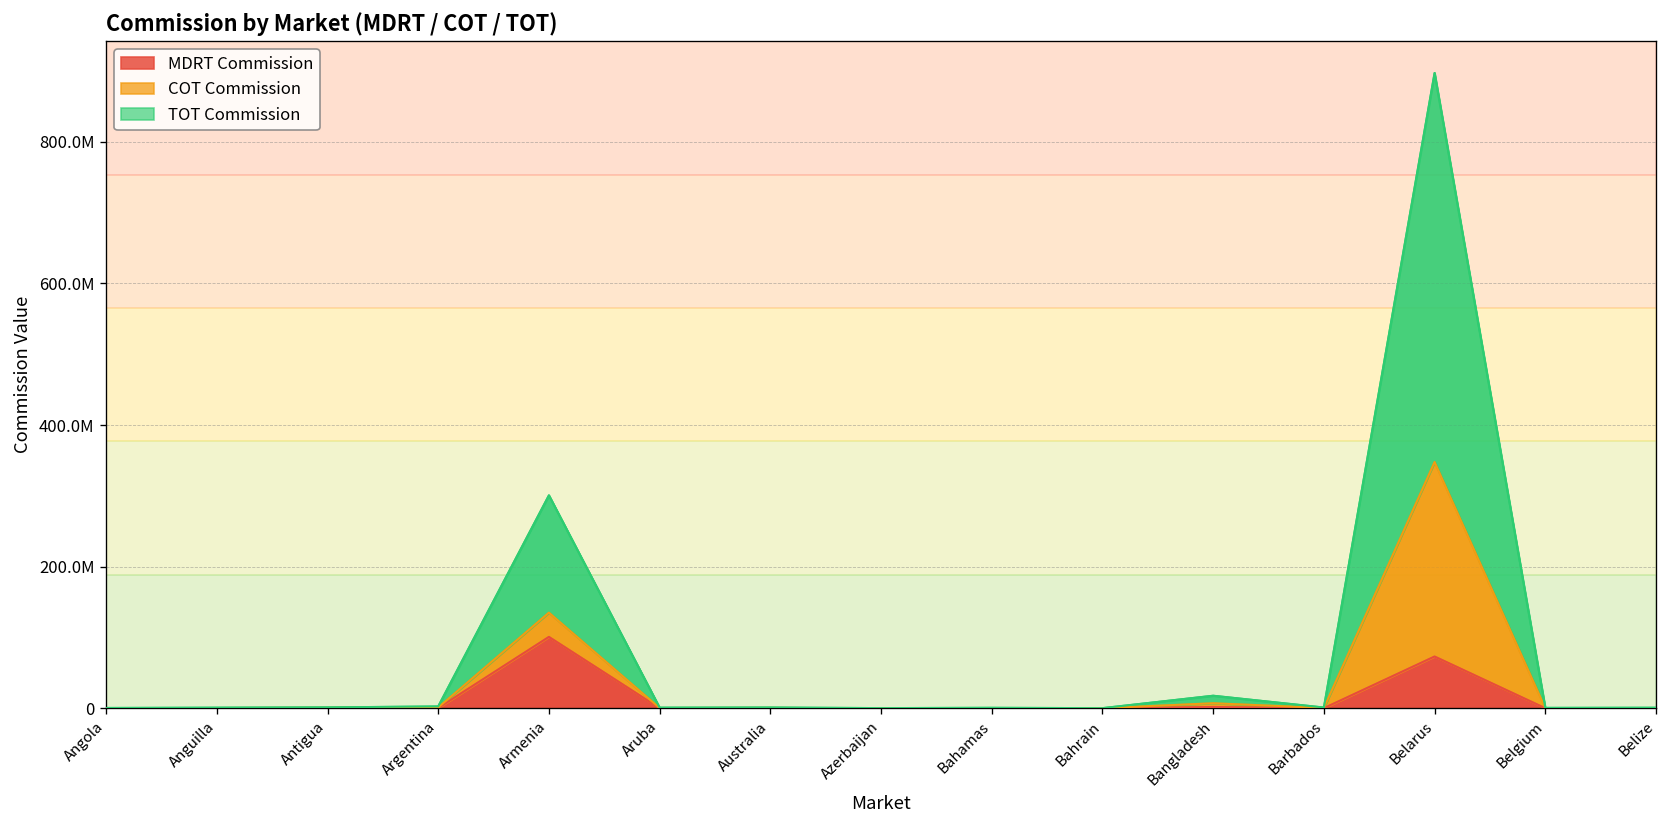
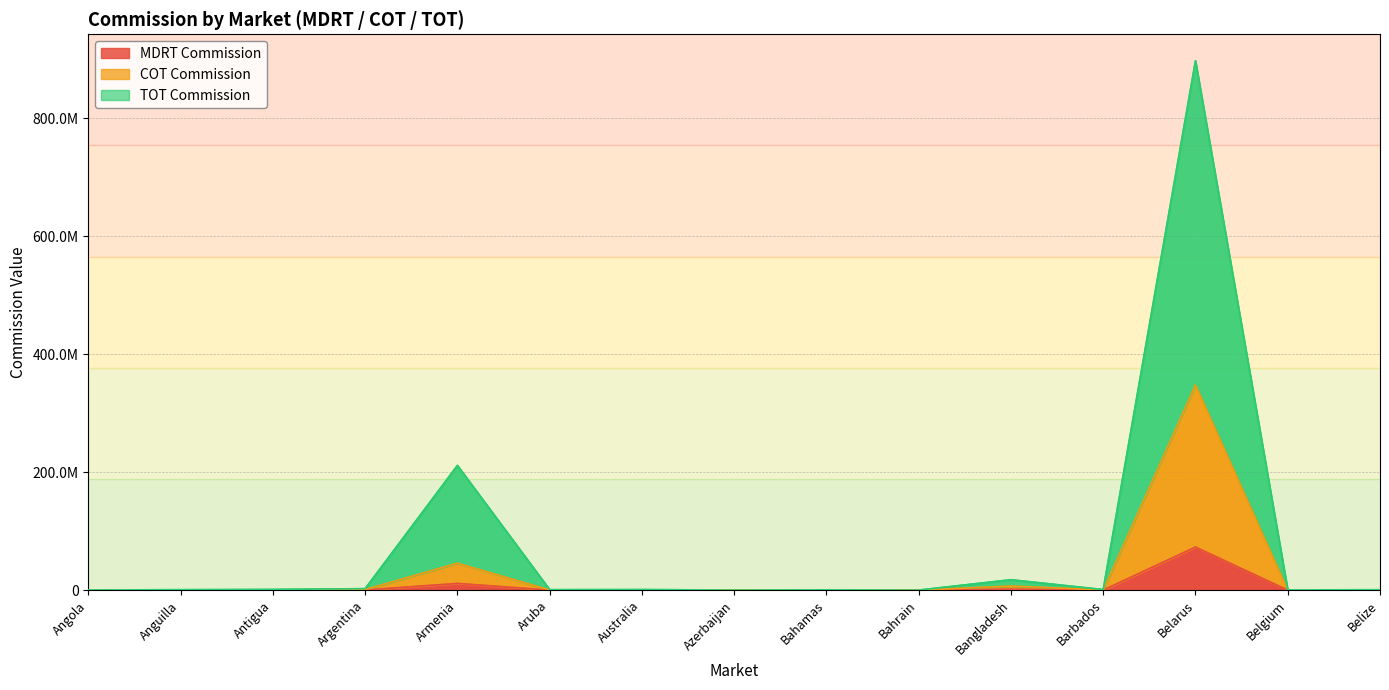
MDRT Commission, Armenia: 100000000 -> 10000000
